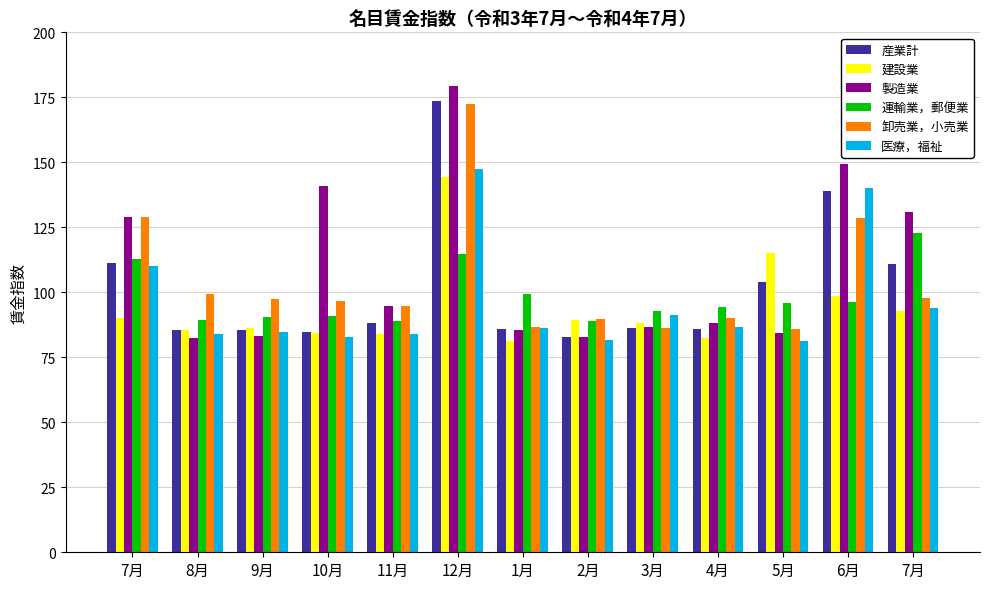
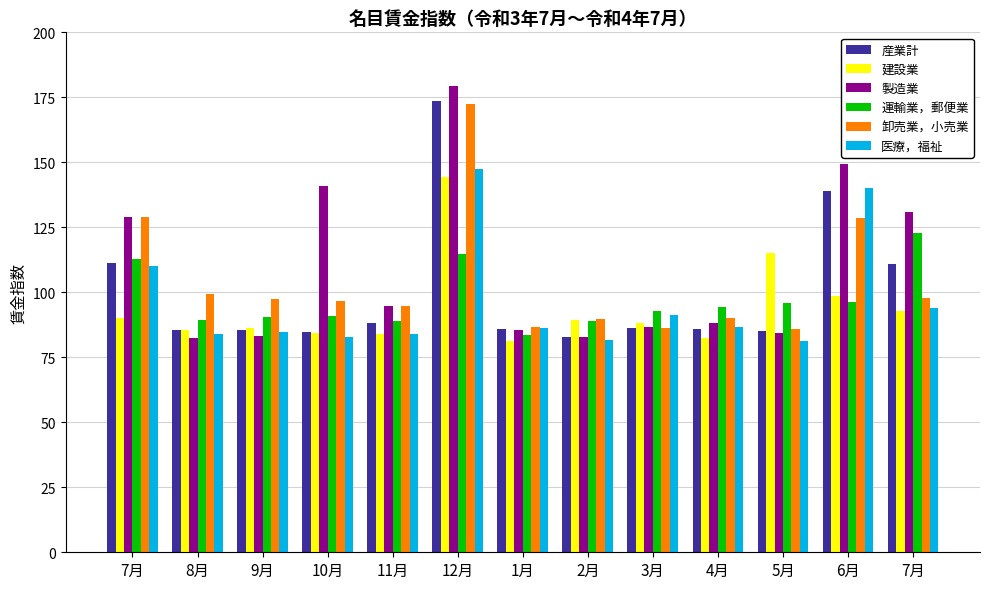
運輸業，郵便業, 1月: 100 -> 84
産業計, 5月: 104 -> 85
